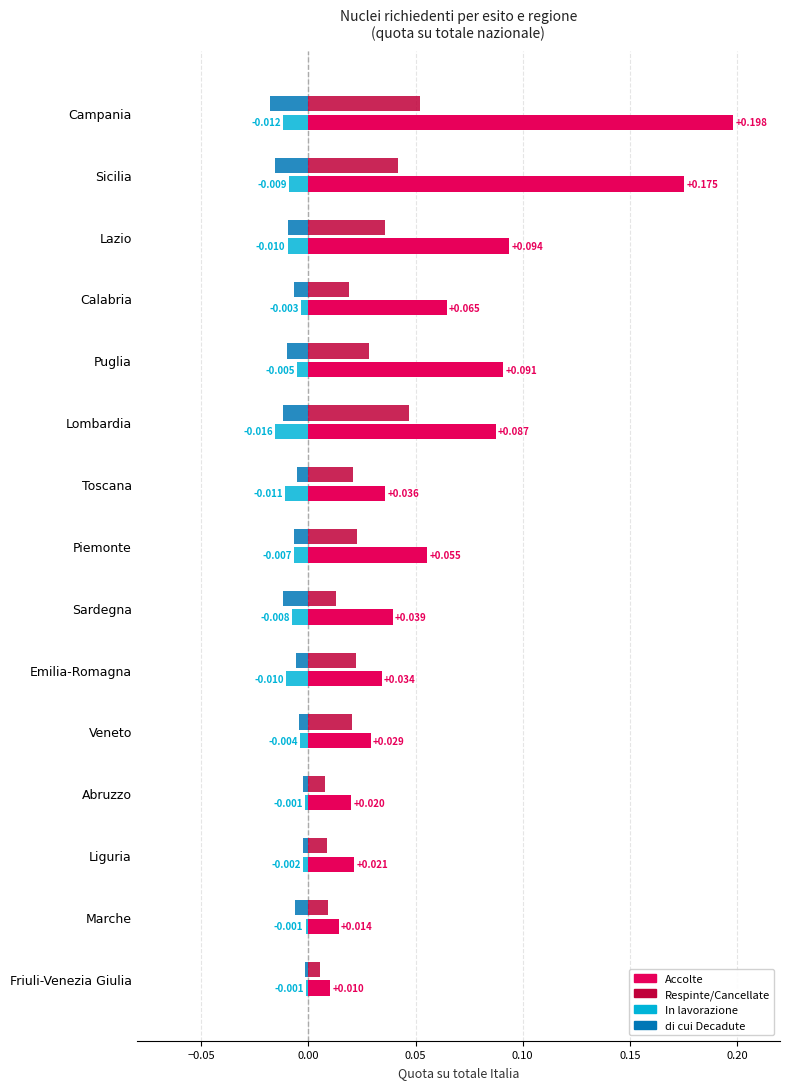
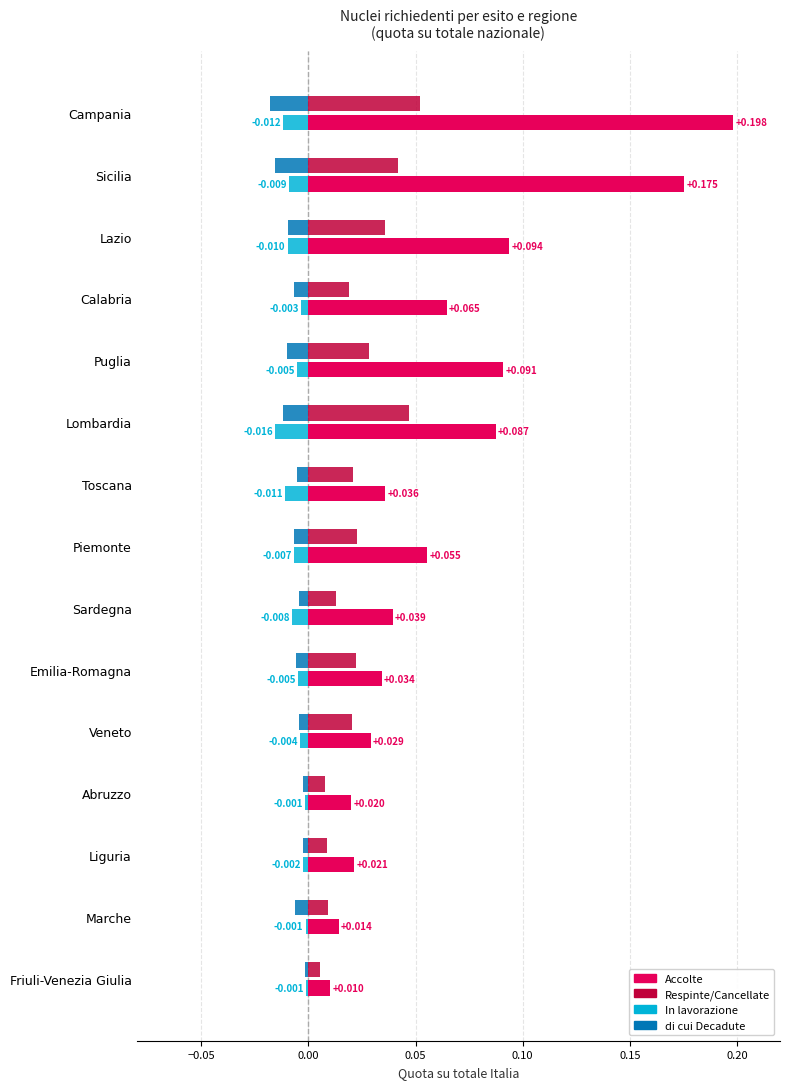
di cui Decadute, Sardegna: -0.012 -> -0.004
In lavorazione, Emilia-Romagna: -0.010 -> -0.005
